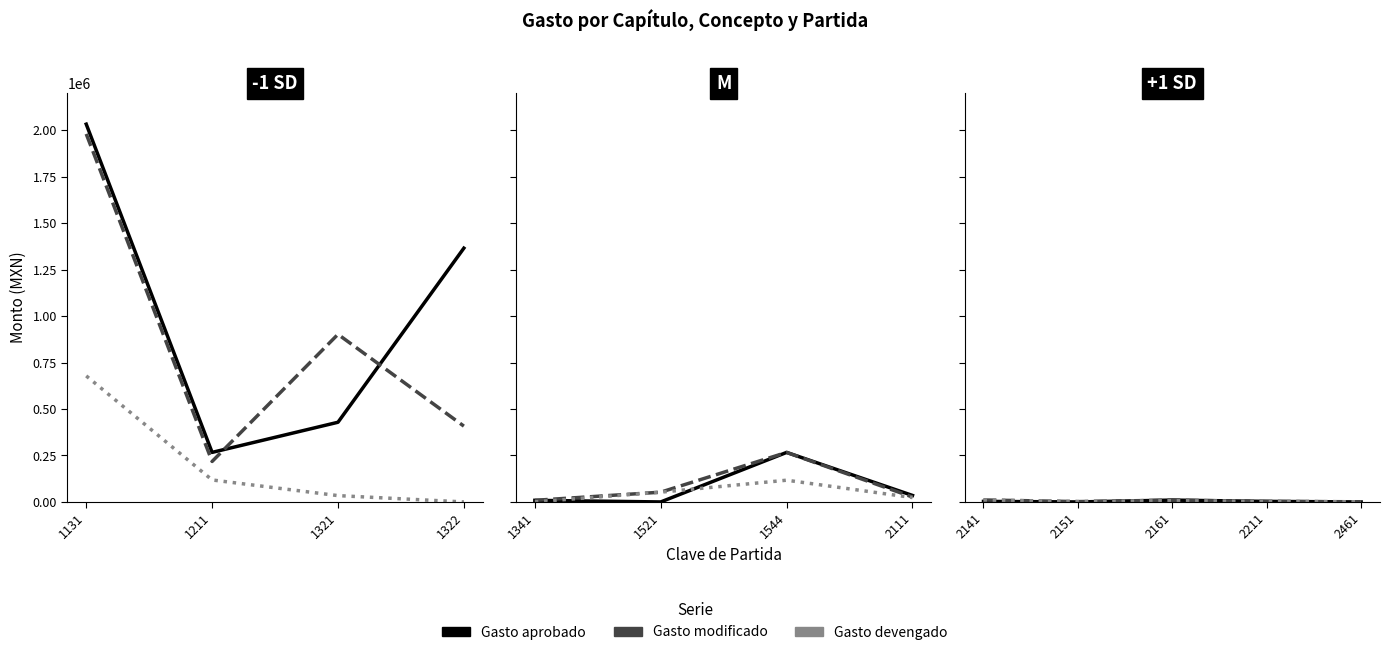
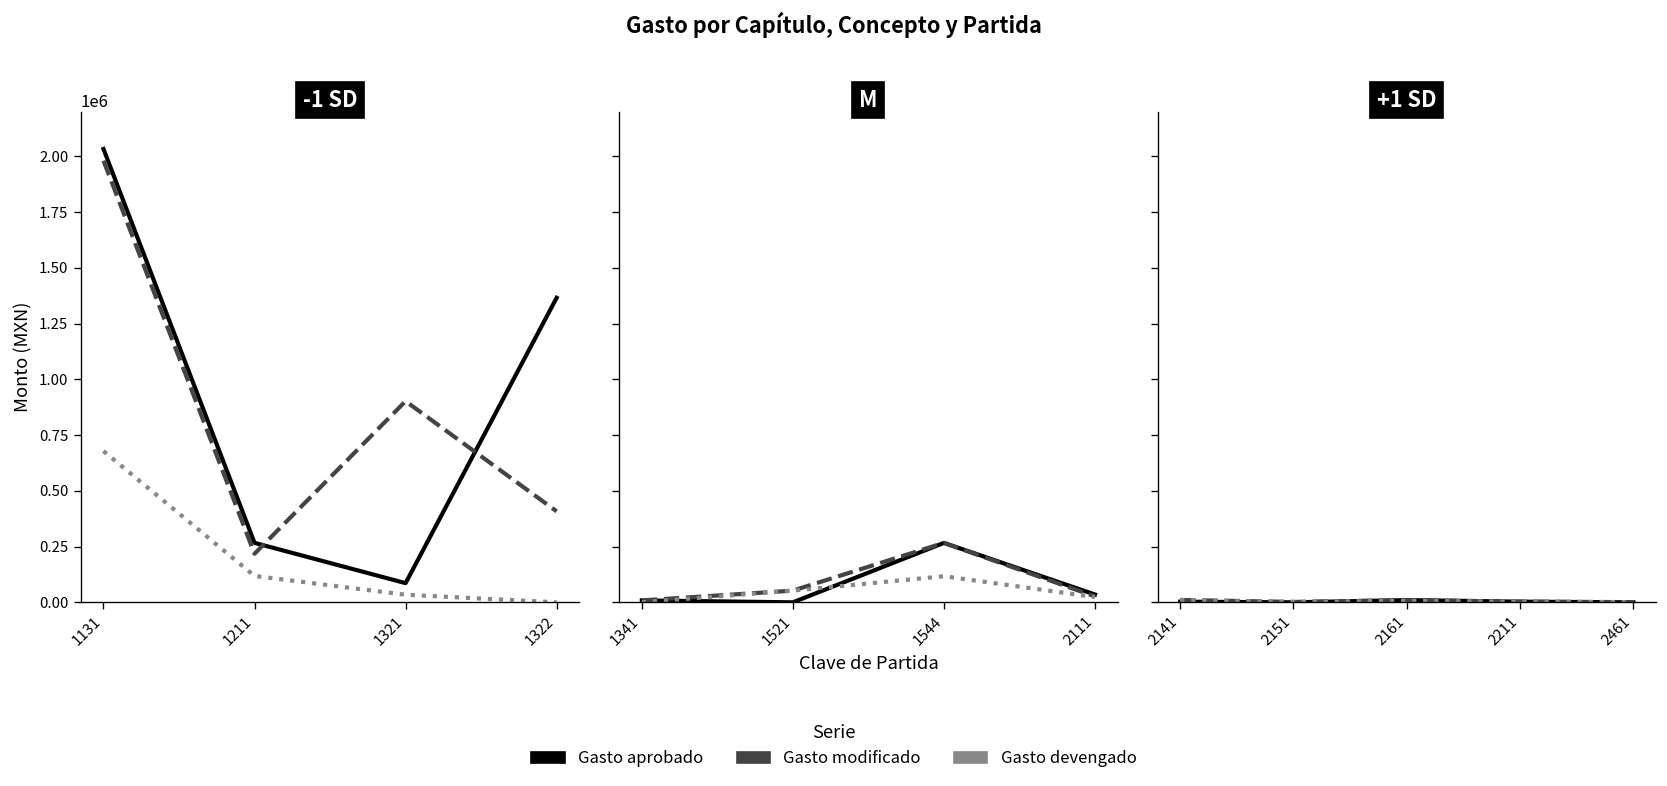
-1 SD, Gasto aprobado, 1321: 430000 -> 90000
